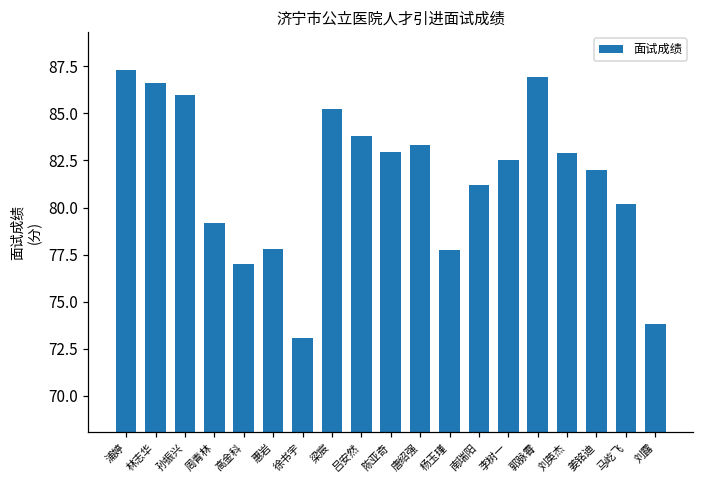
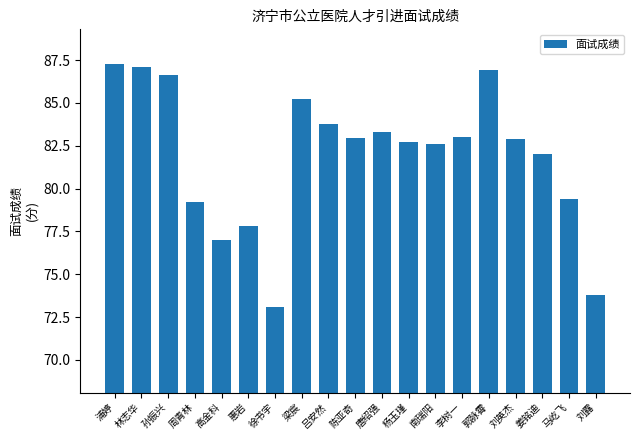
林志华: 86.6 -> 87.1
孙振兴: 86.0 -> 86.6
杨玉瑾: 77.7 -> 82.7
南瑞阳: 81.2 -> 82.6
李树一: 82.5 -> 83.0
马屹飞: 80.2 -> 79.4
